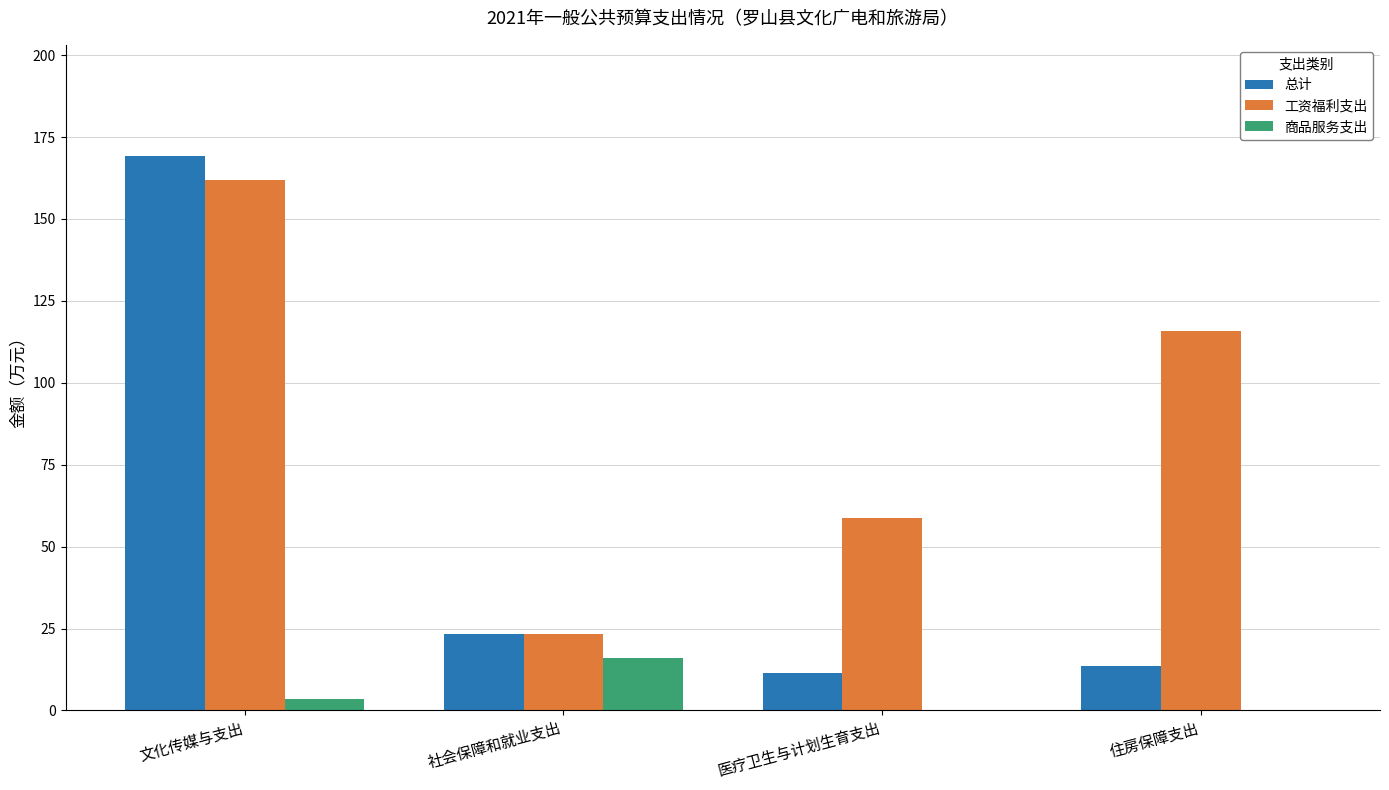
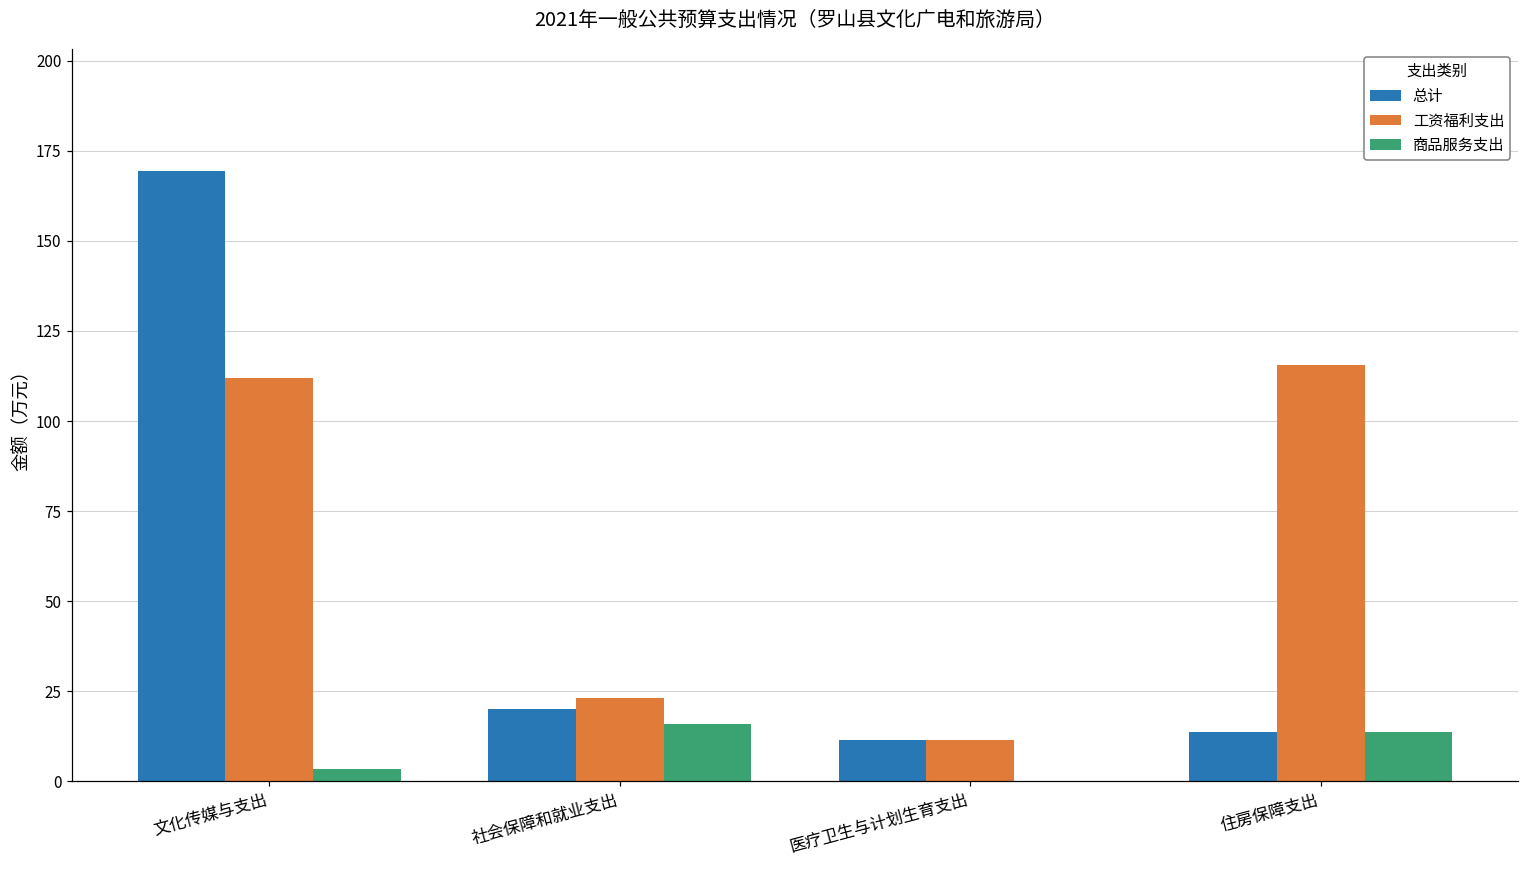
工资福利支出, 文化传媒与支出: 162 -> 112
总计, 社会保障和就业支出: 23 -> 20
工资福利支出, 医疗卫生与计划生育支出: 59 -> 11
商品服务支出, 住房保障支出: 0 -> 14
